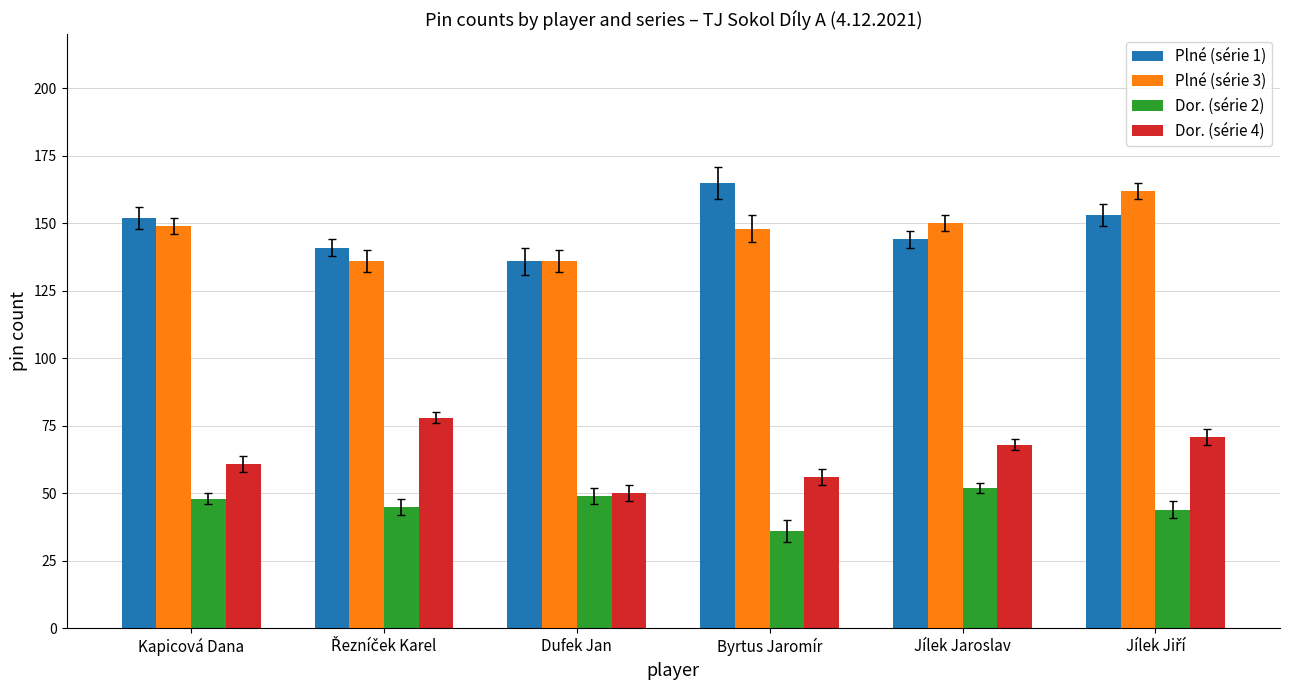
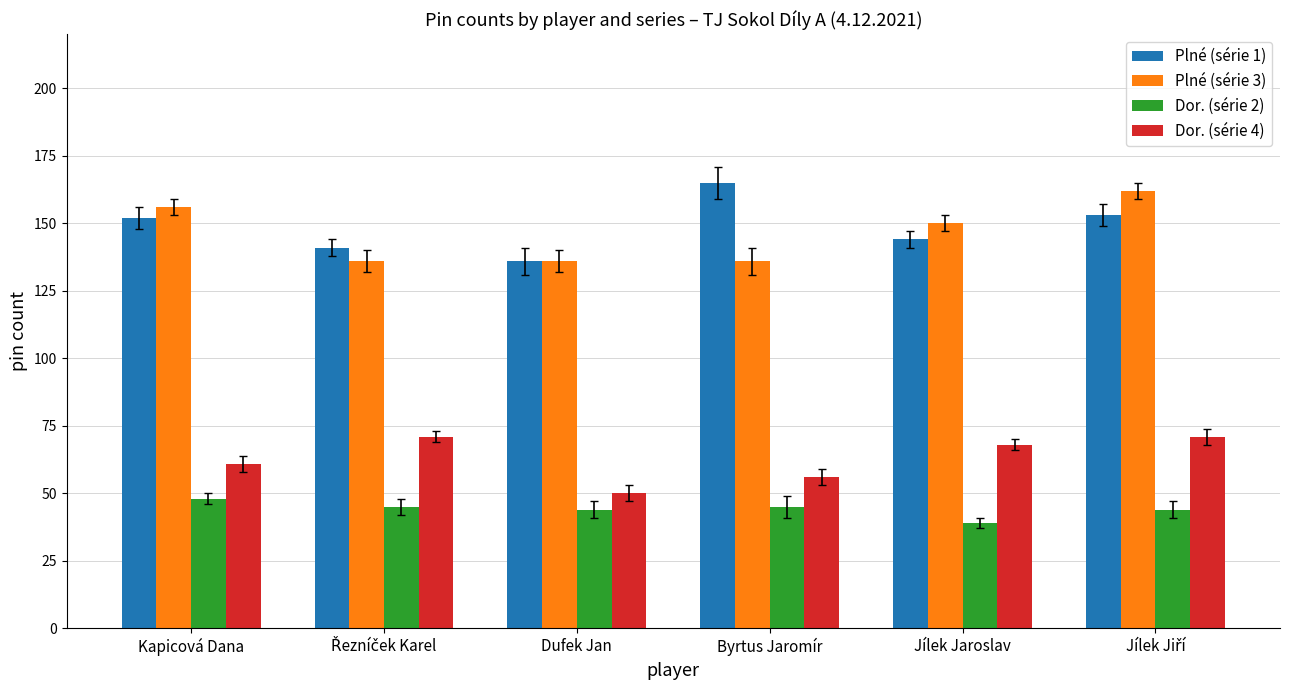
Plné (série 3), Kapicová Dana: 149 -> 156
Dor. (série 4), Řezníček Karel: 78 -> 71
Dor. (série 2), Dufek Jan: 49 -> 44
Plné (série 3), Byrtus Jaromír: 148 -> 136
Dor. (série 2), Byrtus Jaromír: 36 -> 45
Dor. (série 2), Jílek Jaroslav: 52 -> 39
